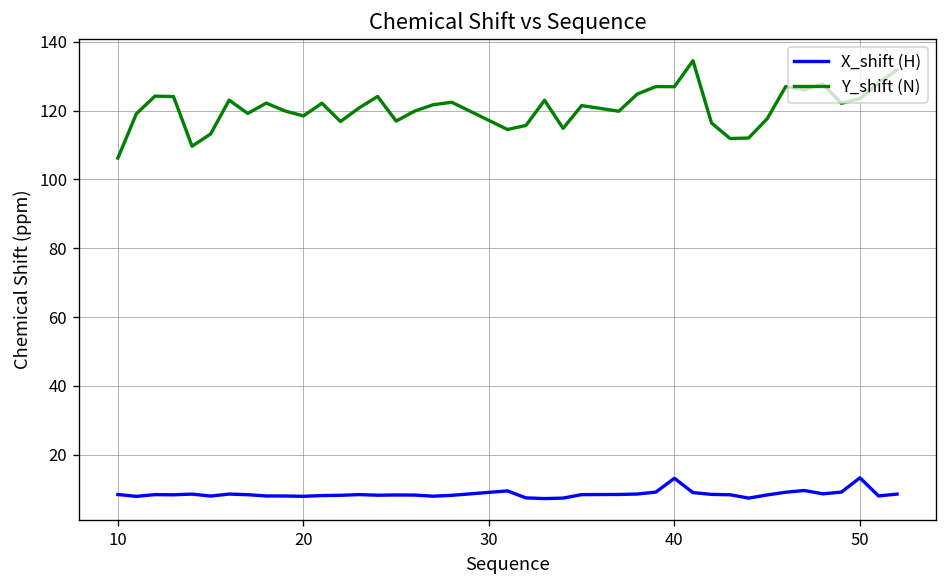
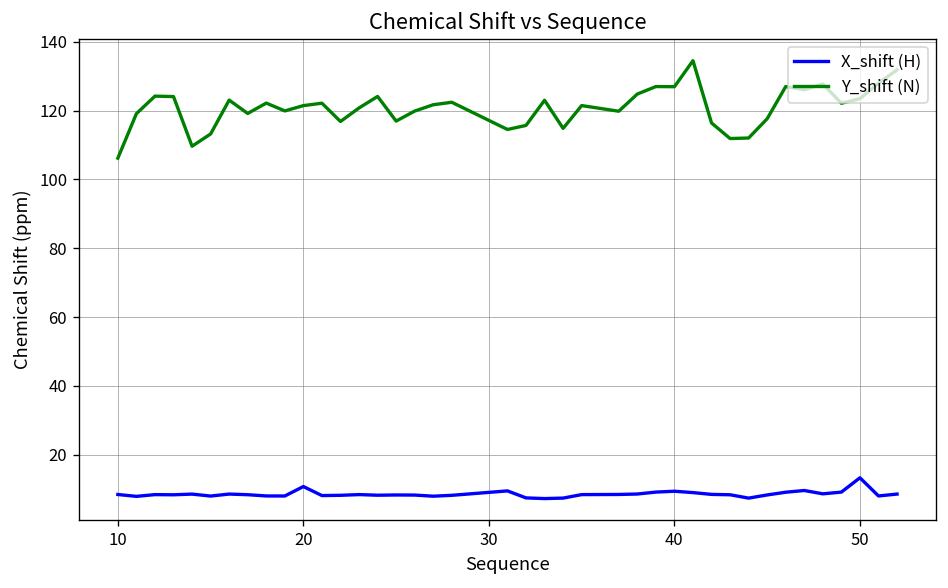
X_shift (H), 20: 8 -> 11
Y_shift (N), 20: 118 -> 121
X_shift (H), 40: 13 -> 9
